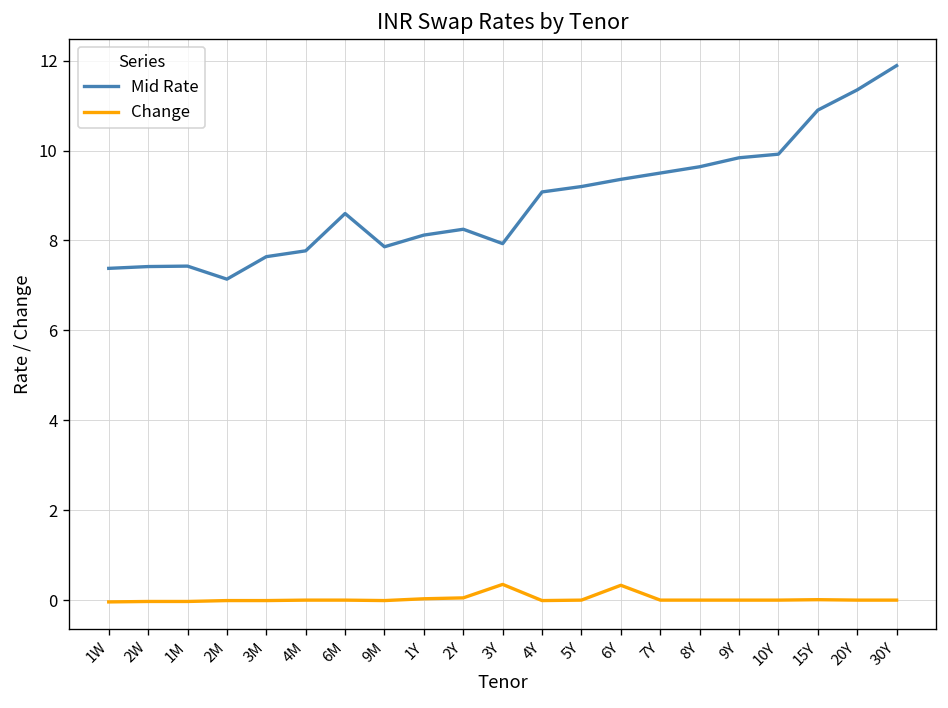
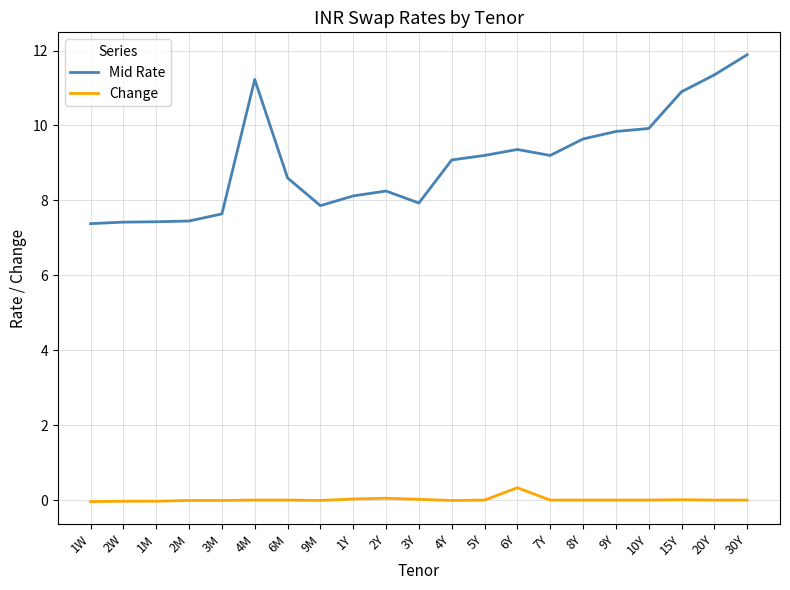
Mid Rate, 2M: 7.1 -> 7.5
Mid Rate, 4M: 7.8 -> 11.2
Change, 3Y: 0.4 -> 0.0
Mid Rate, 7Y: 9.5 -> 9.2
